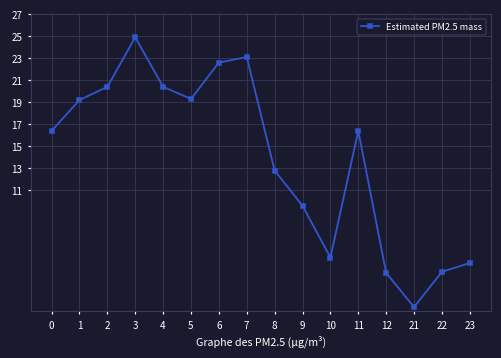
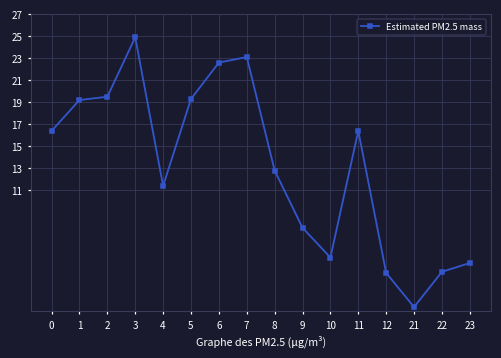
2: 20.4 -> 19.5
4: 20.4 -> 11.4
9: 9.6 -> 7.6
